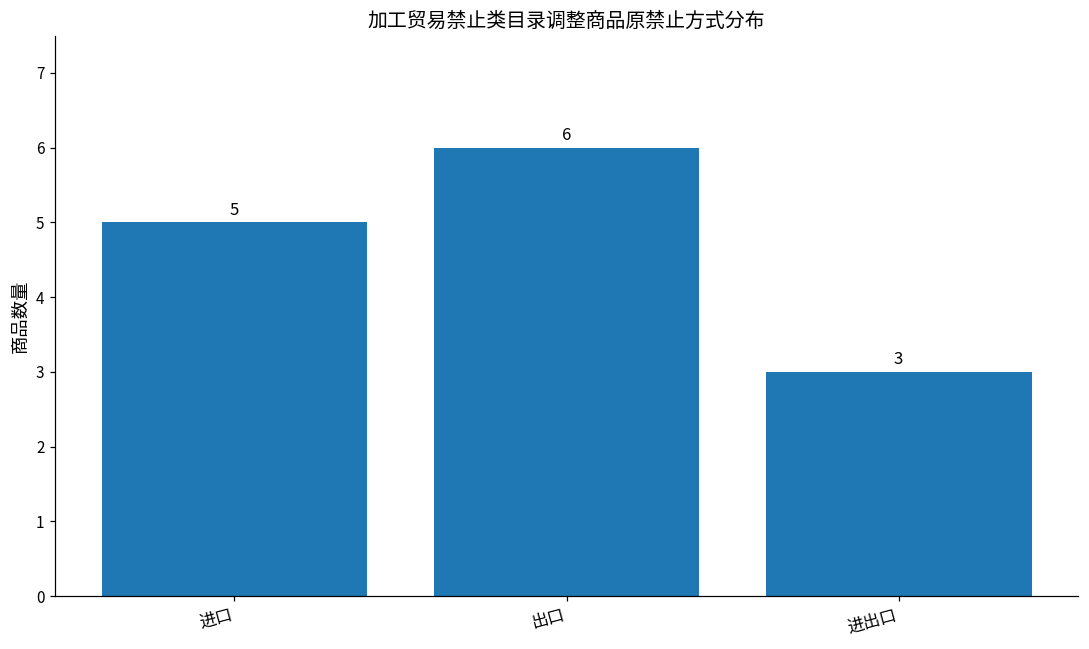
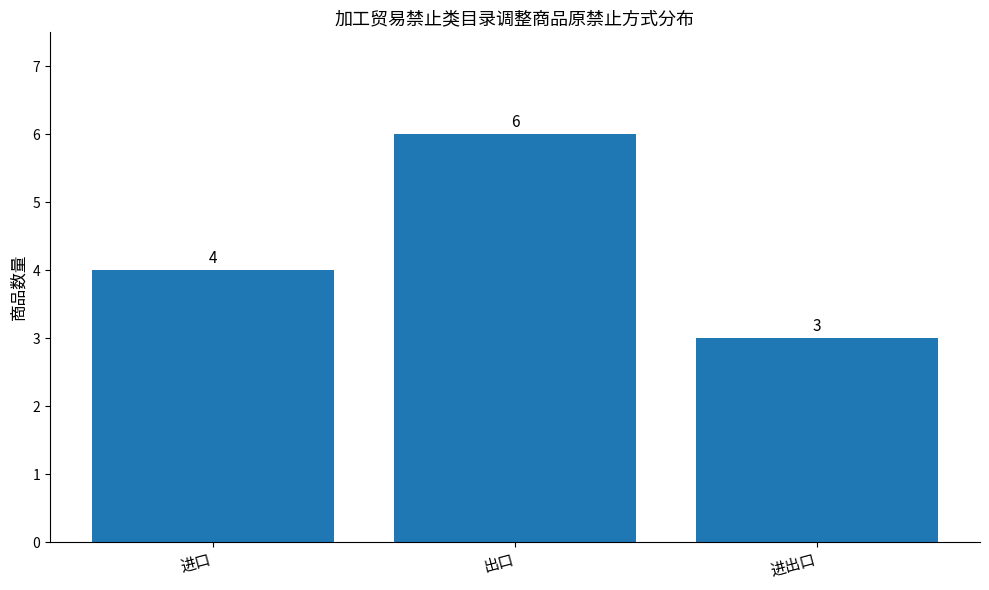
进口: 5 -> 4
